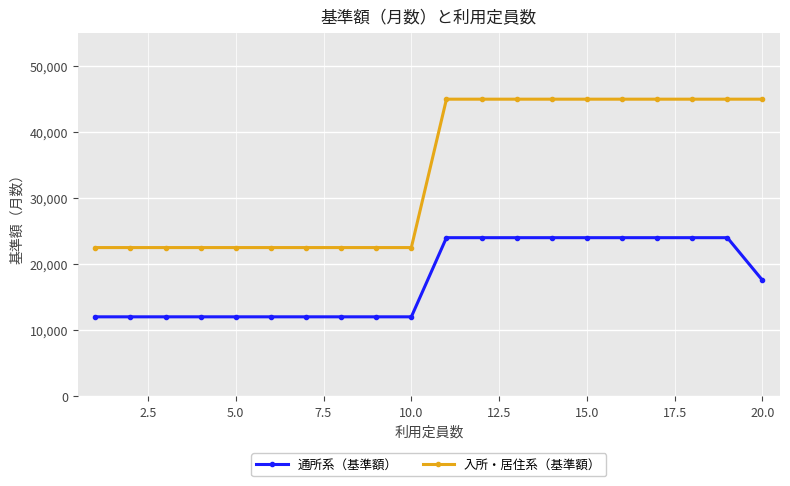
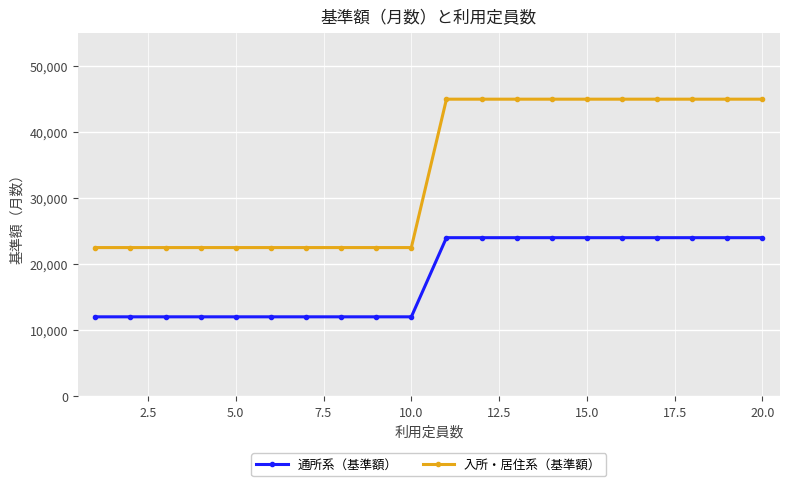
通所系（基準額）, 20.0: 18,000 -> 24,000
